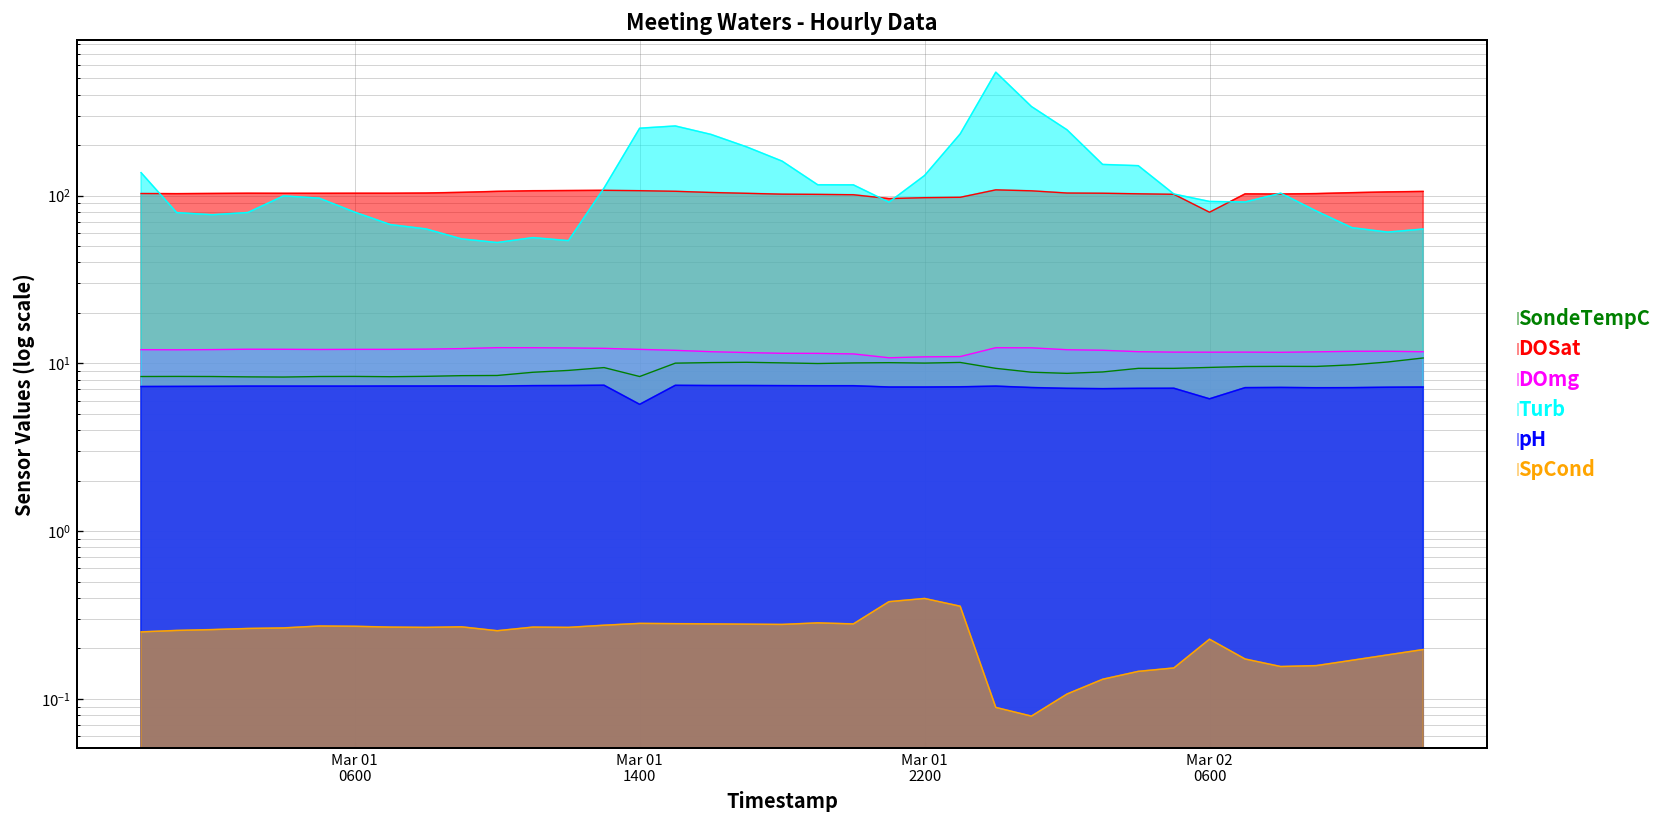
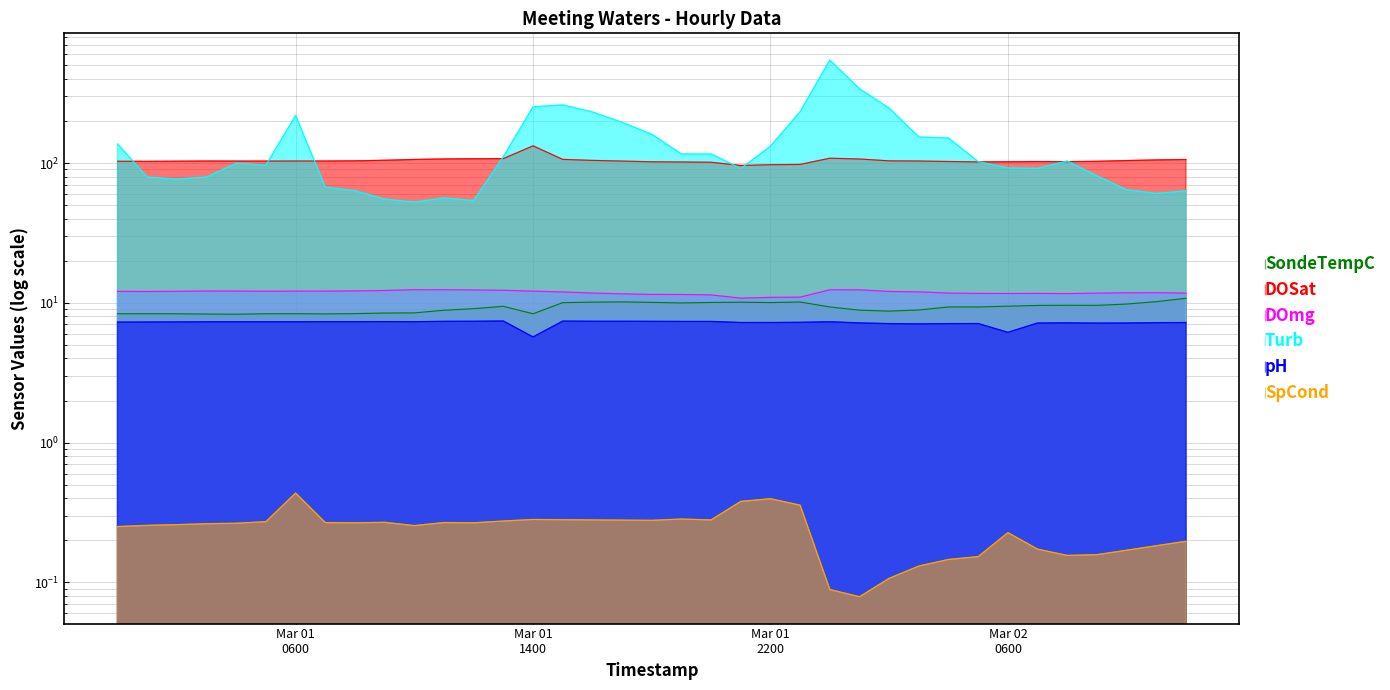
Turb, Mar 01 0600: 80 -> 220
SpCond, Mar 01 0600: 0.27 -> 0.44
DOSat, Mar 01 1400: 110 -> 130
DOSat, Mar 02 0600: 80 -> 100
